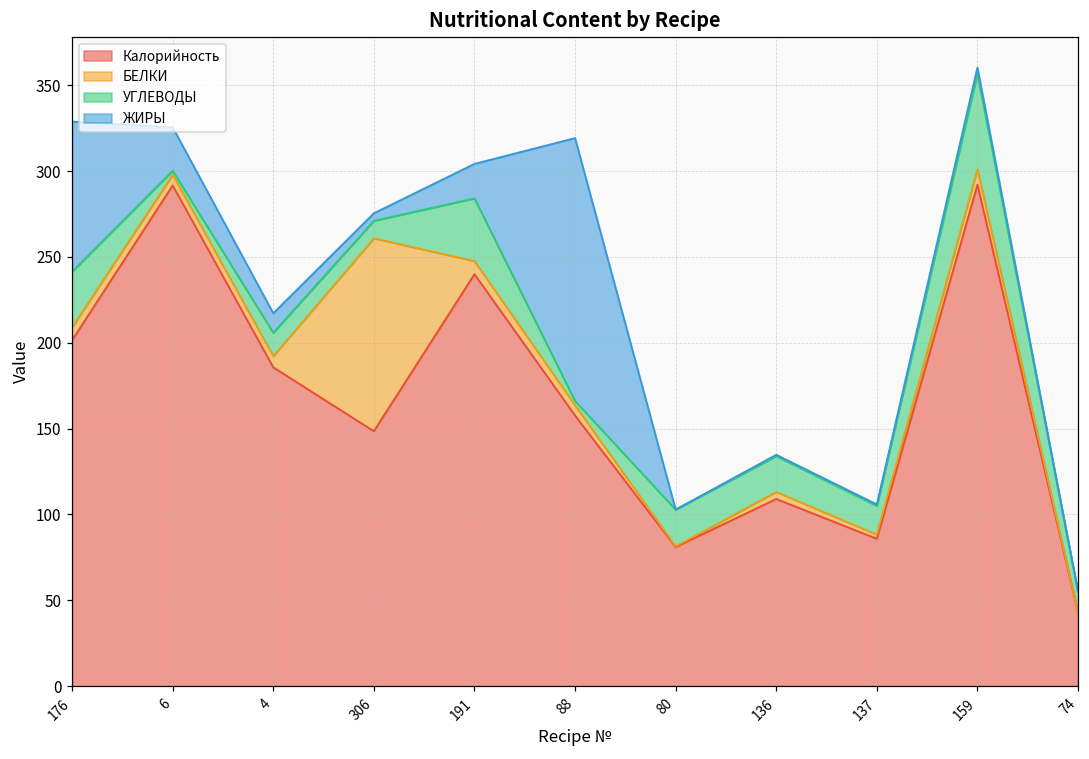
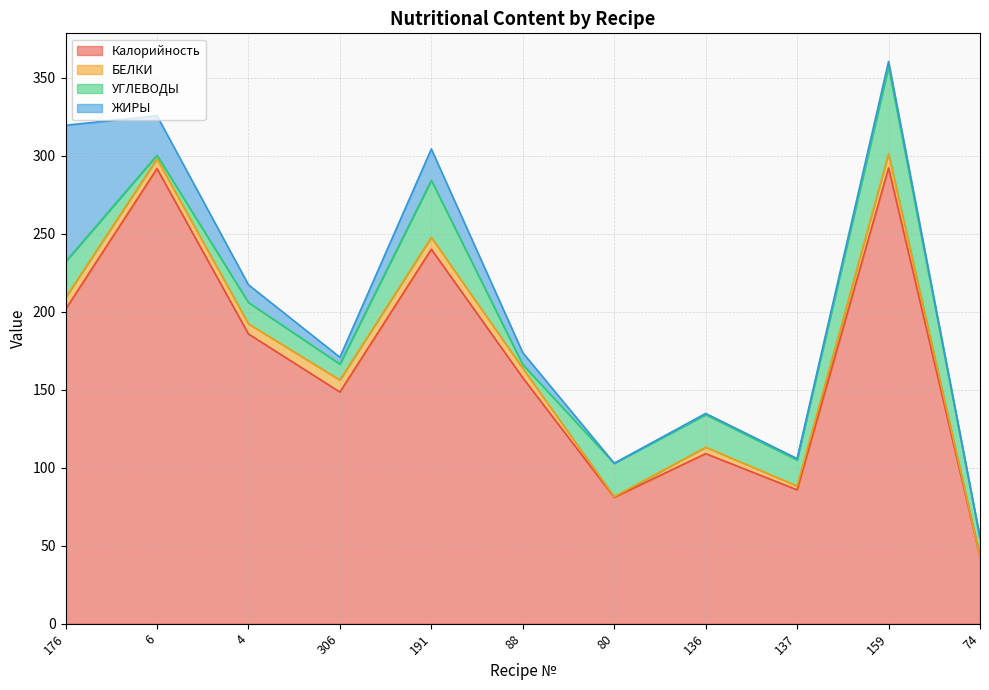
УГЛЕВОДЫ, 176: 32 -> 23
БЕЛКИ, 306: 112 -> 8
ЖИРЫ, 88: 153 -> 8
